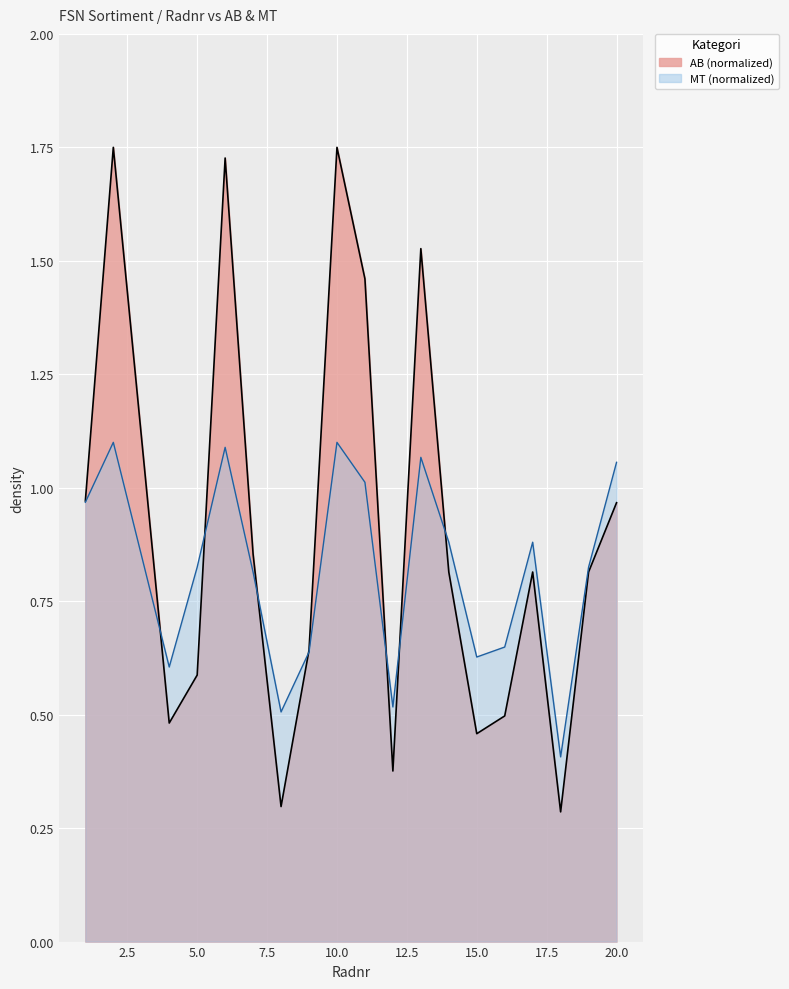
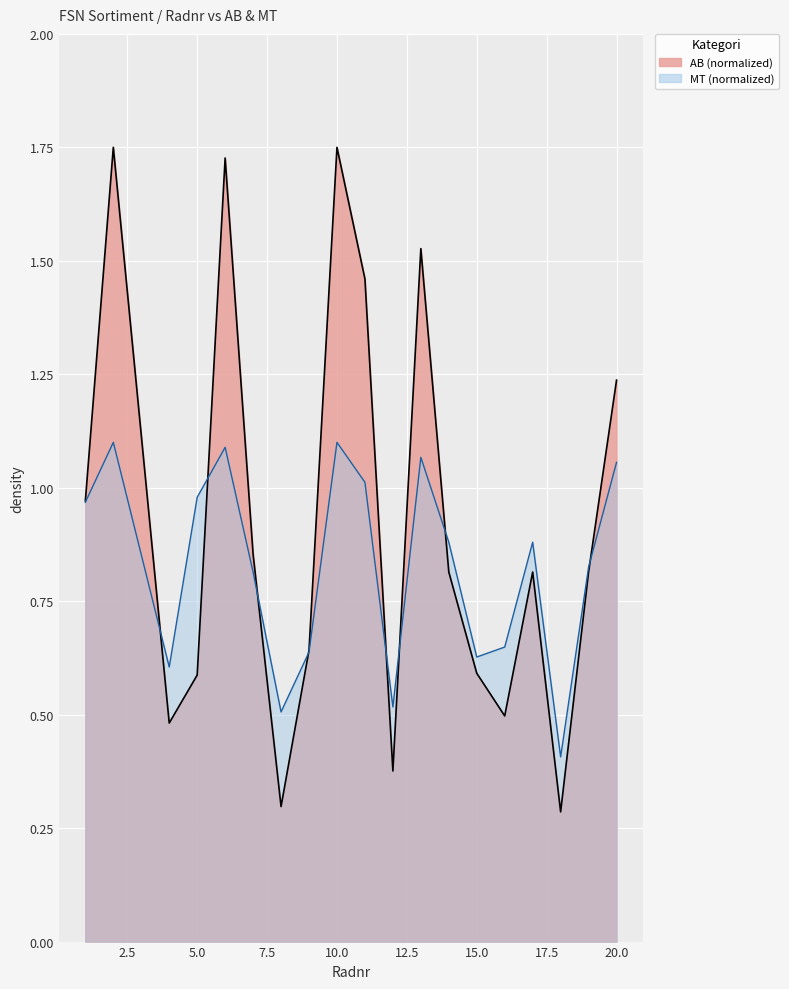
MT (normalized), 5.0: 0.83 -> 0.98
AB (normalized), 15.0: 0.46 -> 0.59
AB (normalized), 20.0: 0.97 -> 1.24
